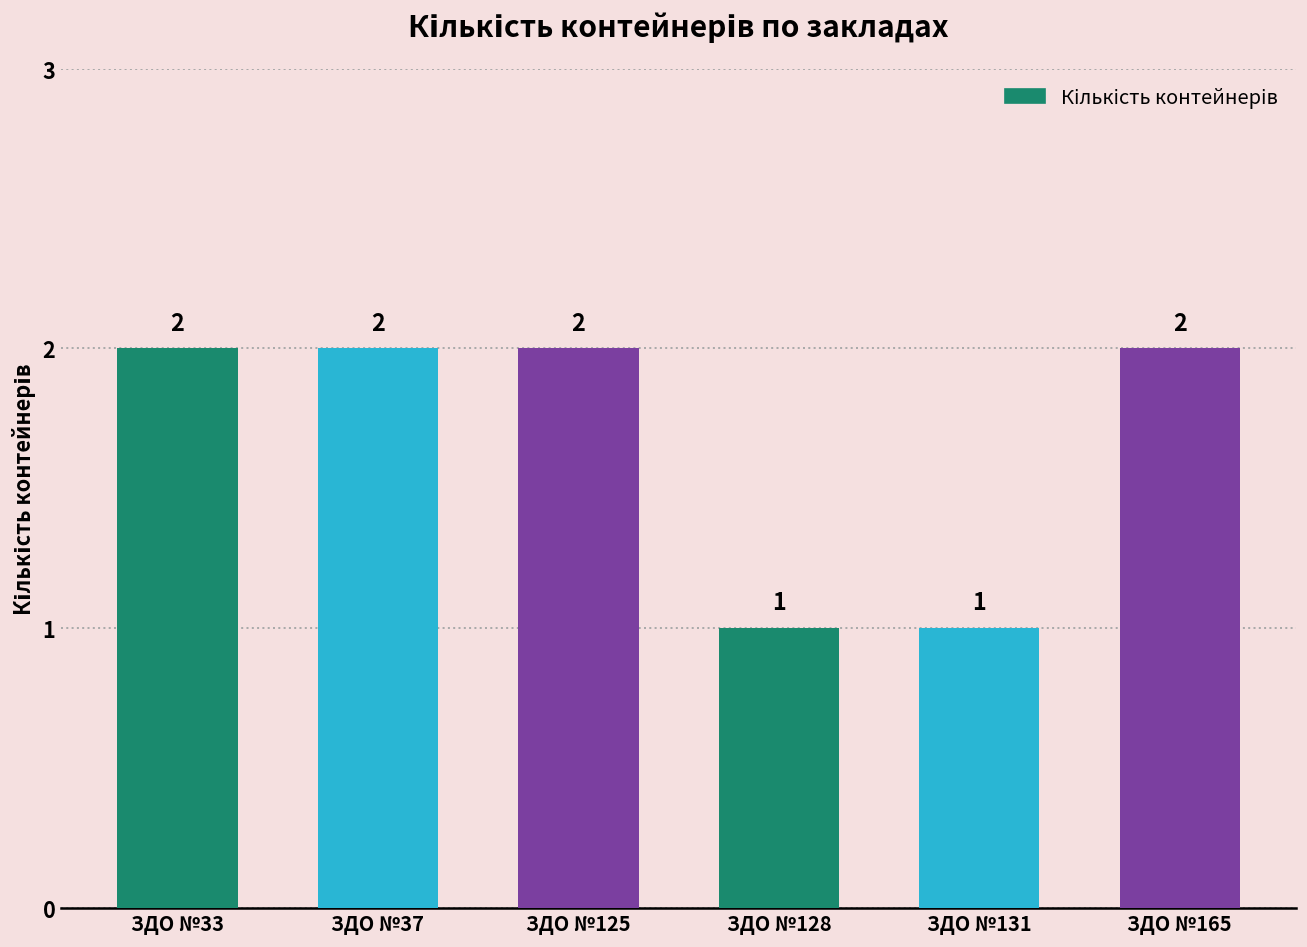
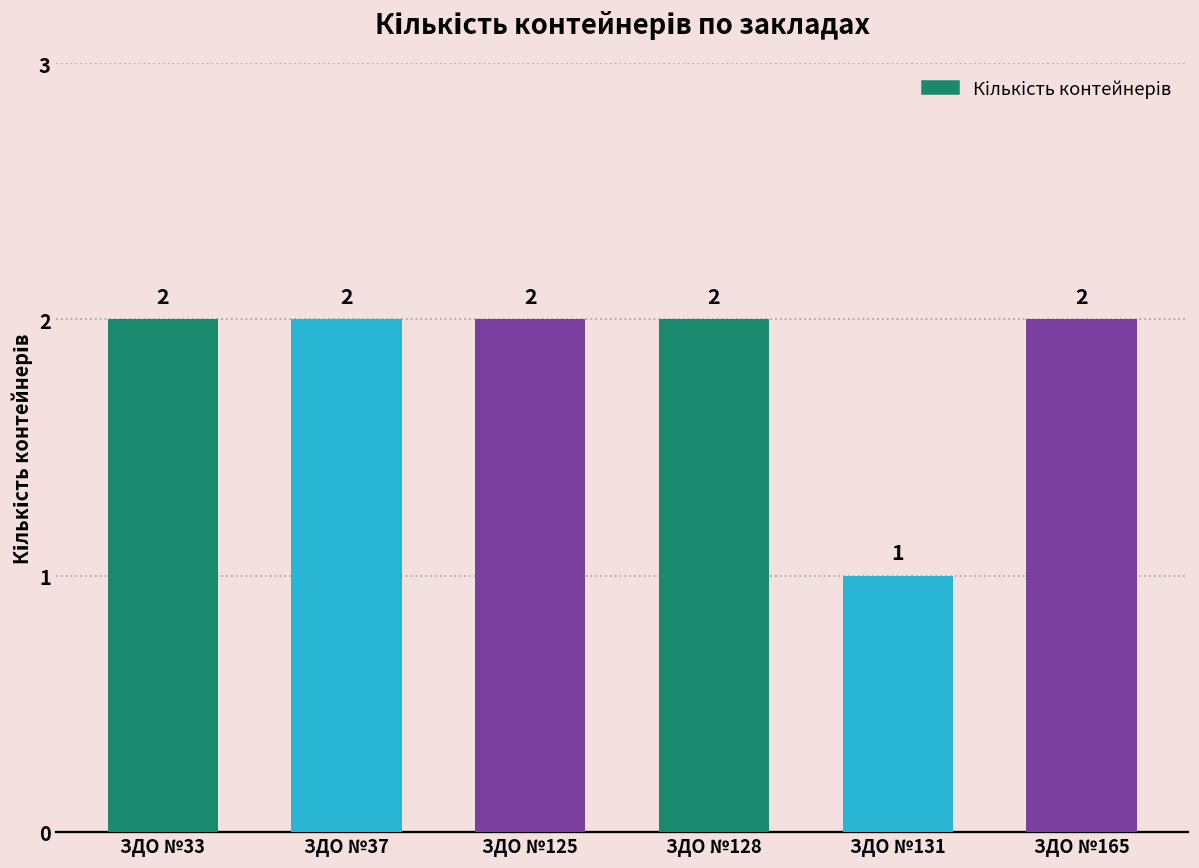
ЗДО №128: 1 -> 2
